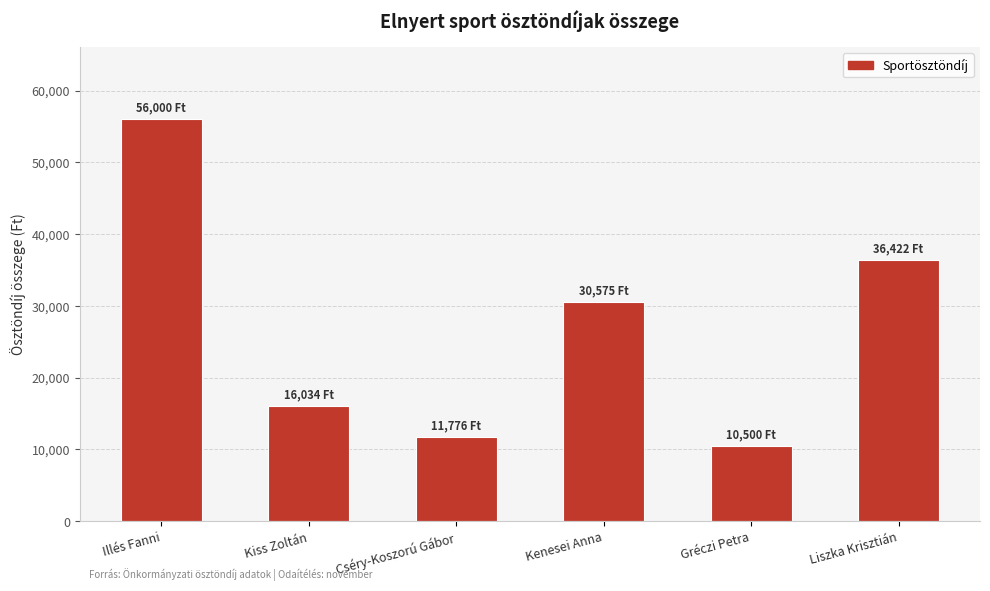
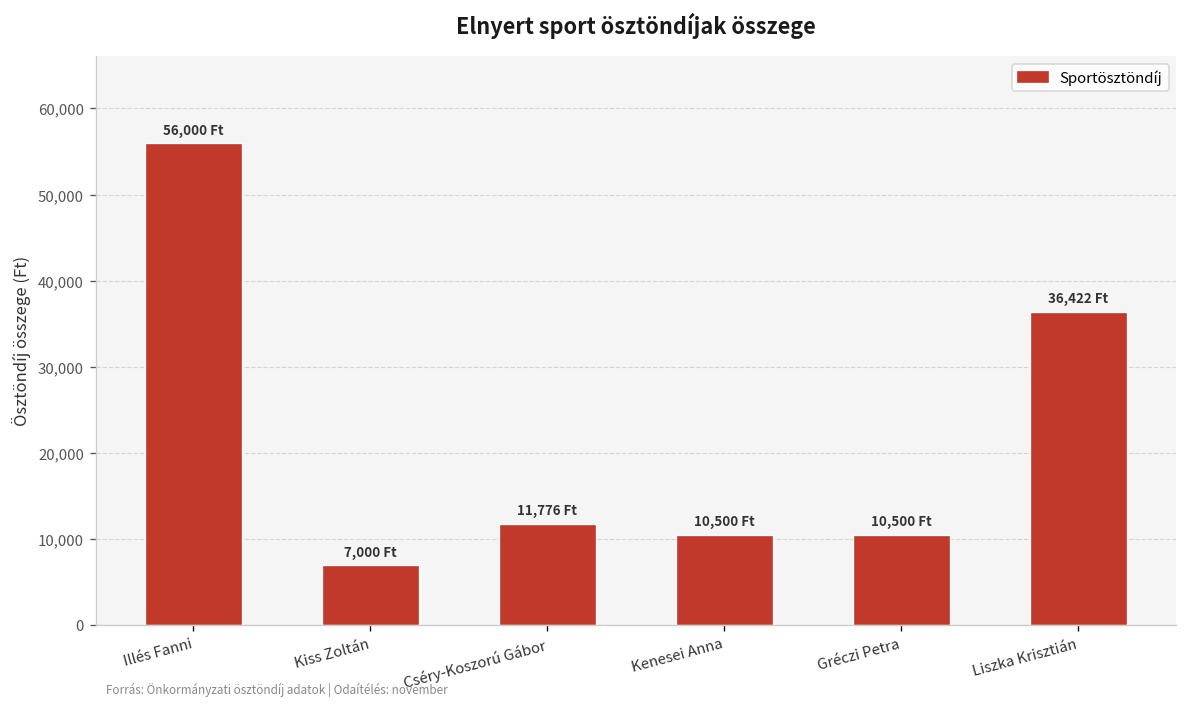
Kiss Zoltán: 16,034 -> 7,000
Kenesei Anna: 30,575 -> 10,500
